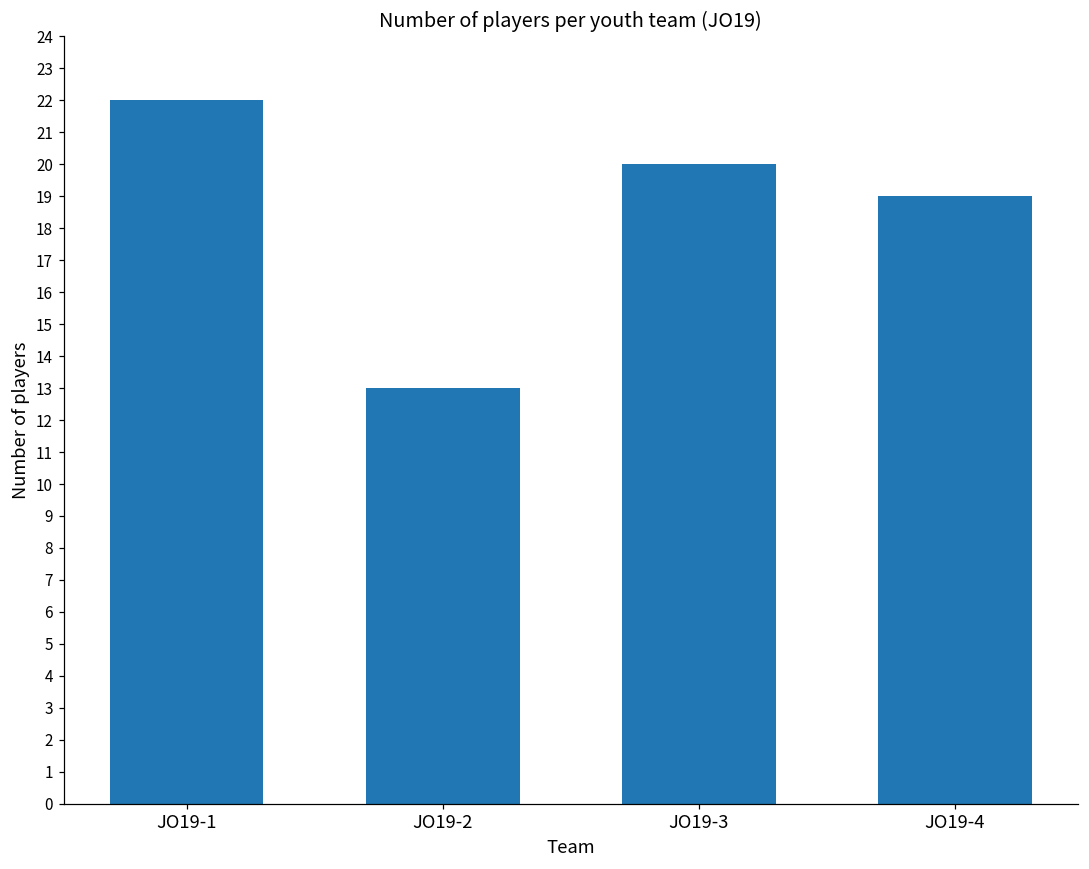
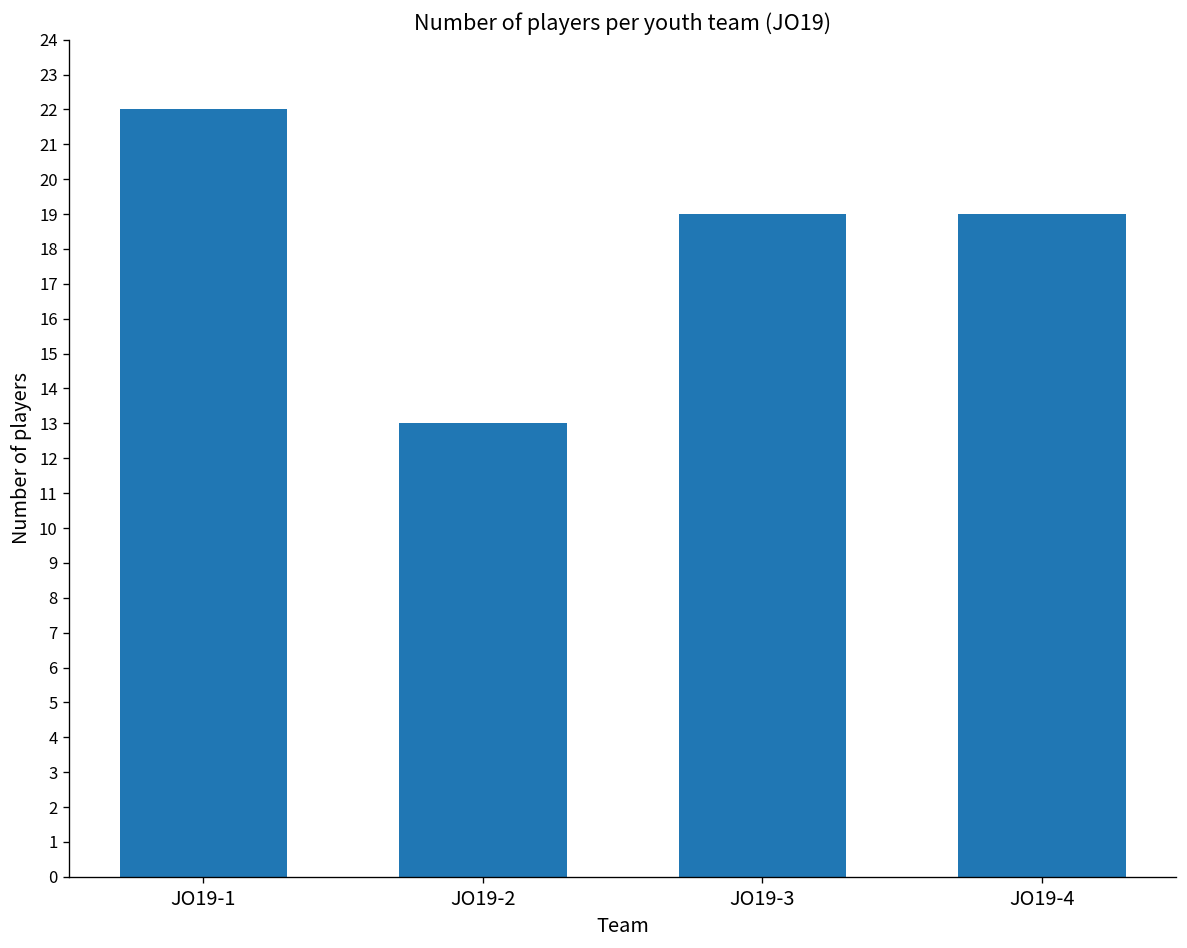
JO19-3: 20 -> 19
